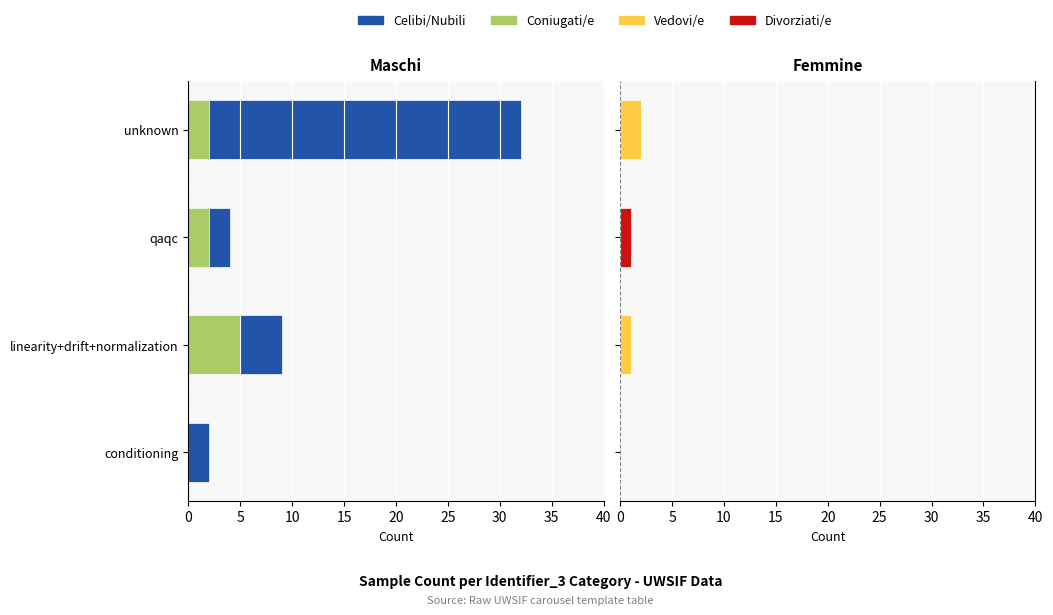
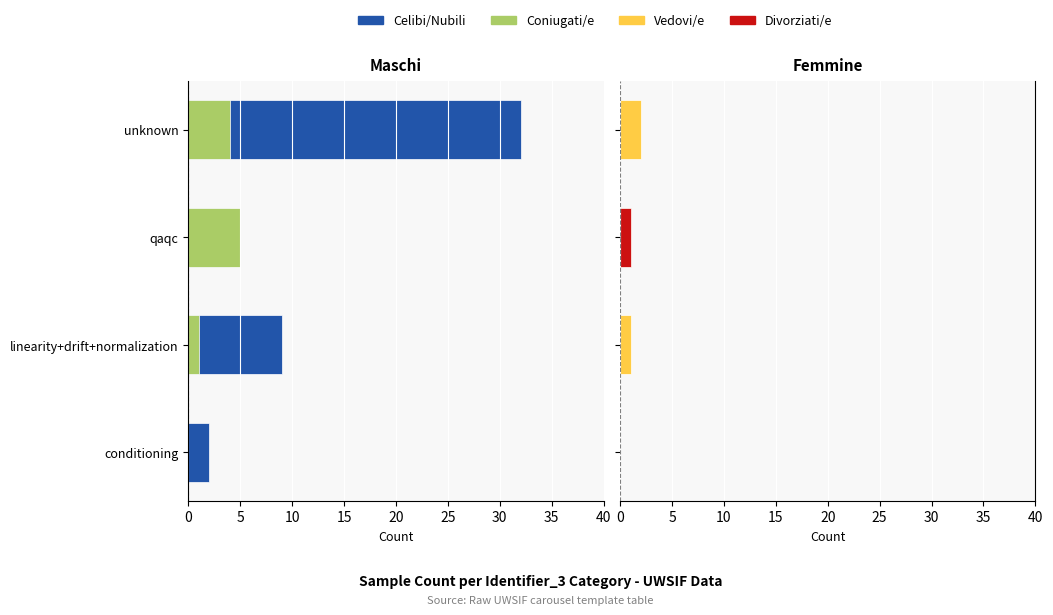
Maschi, Coniugati/e, unknown: 2 -> 4
Maschi, Coniugati/e, qaqc: 2 -> 5
Maschi, Coniugati/e, linearity+drift+normalization: 5 -> 1
